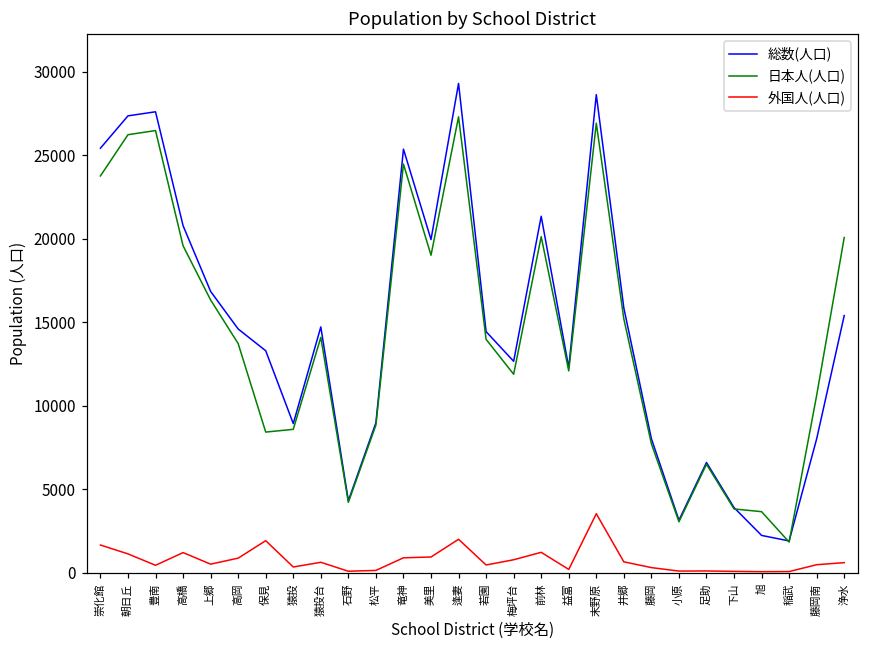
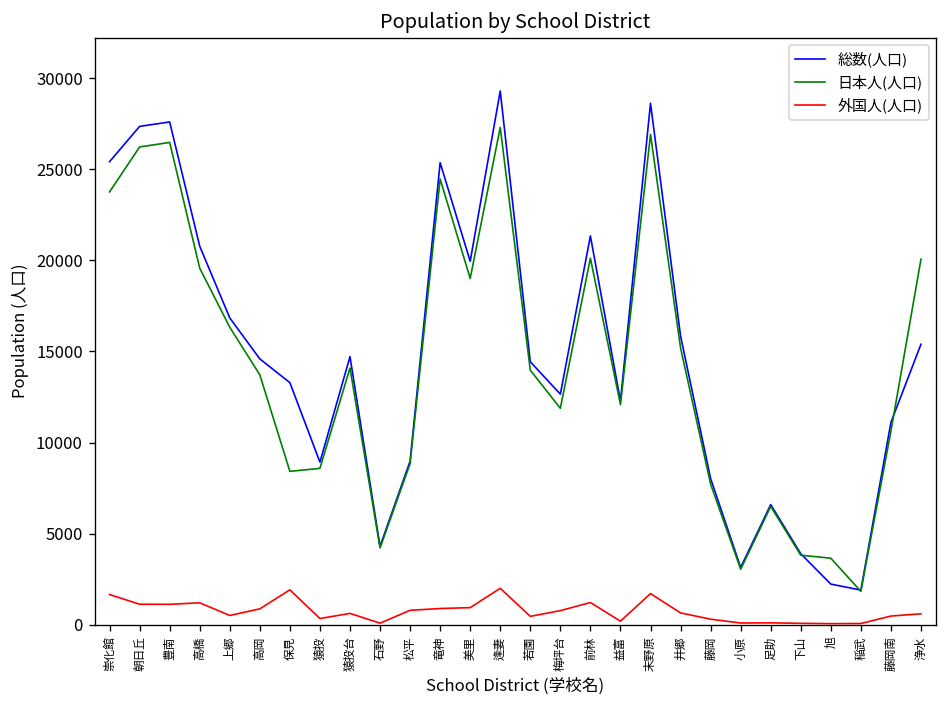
外国人(人口), 豊南: 400 -> 1100
外国人(人口), 松平: 100 -> 800
外国人(人口), 末野原: 3500 -> 1700
総数(人口), 藤岡南: 8000 -> 11100
